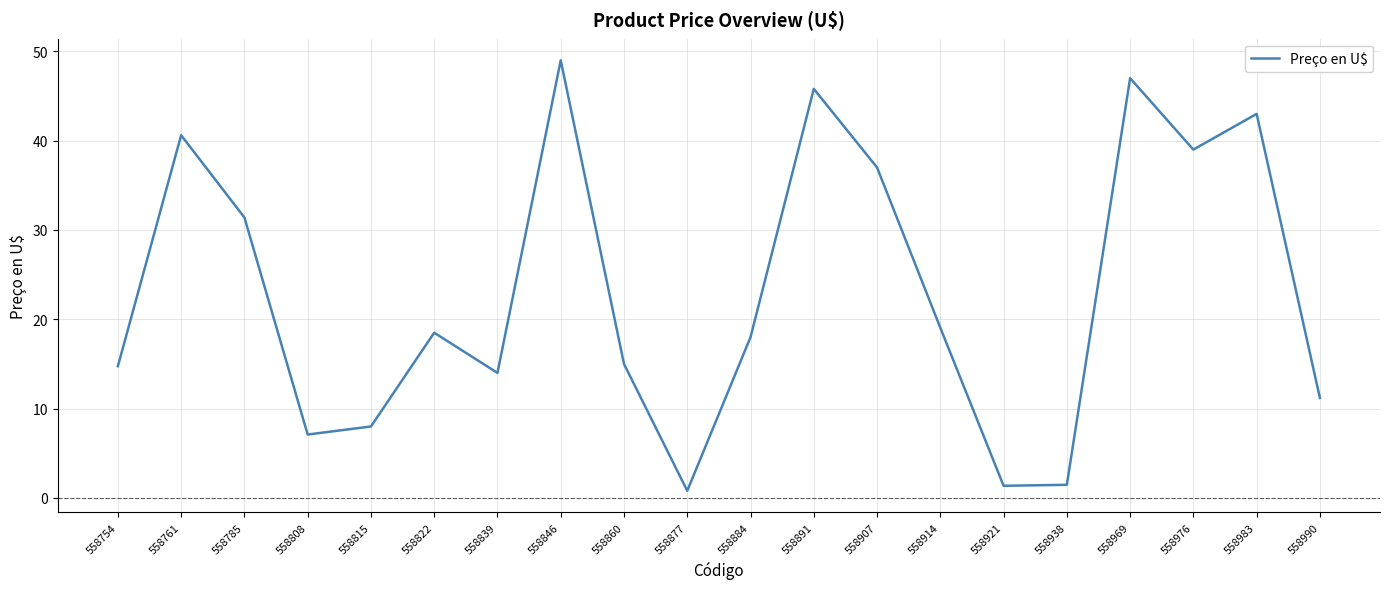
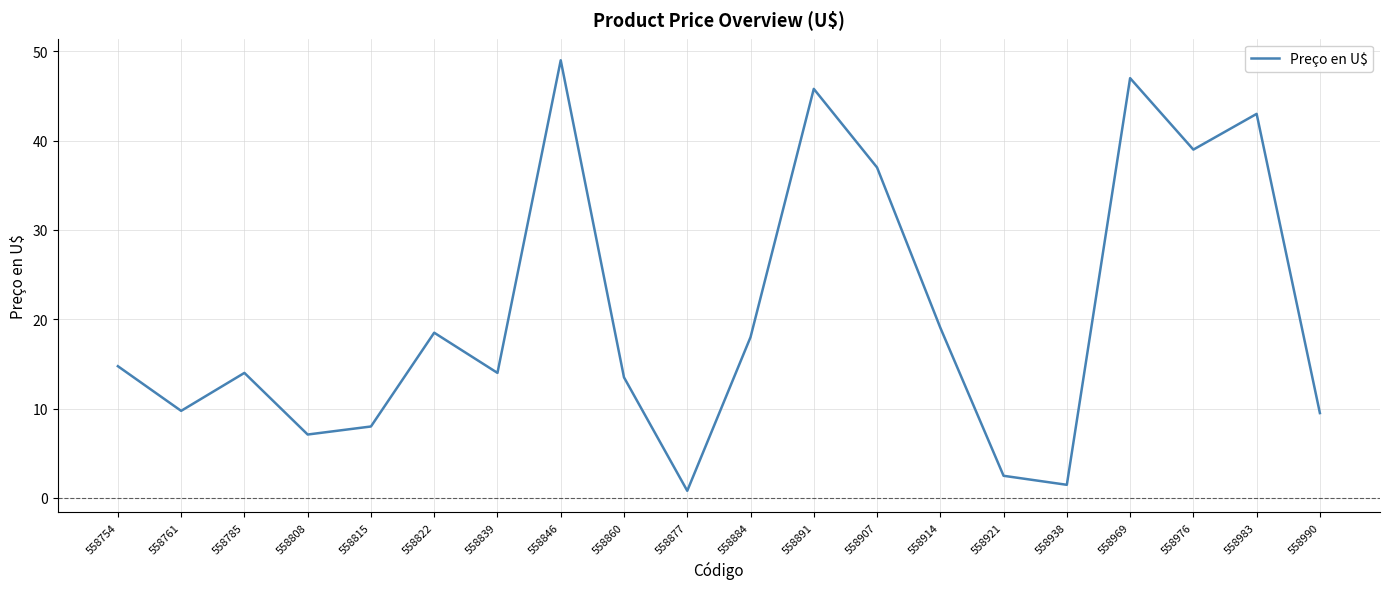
558761: 41 -> 10
558785: 31 -> 14
558860: 15 -> 14
558921: 1 -> 2
558990: 11 -> 10
